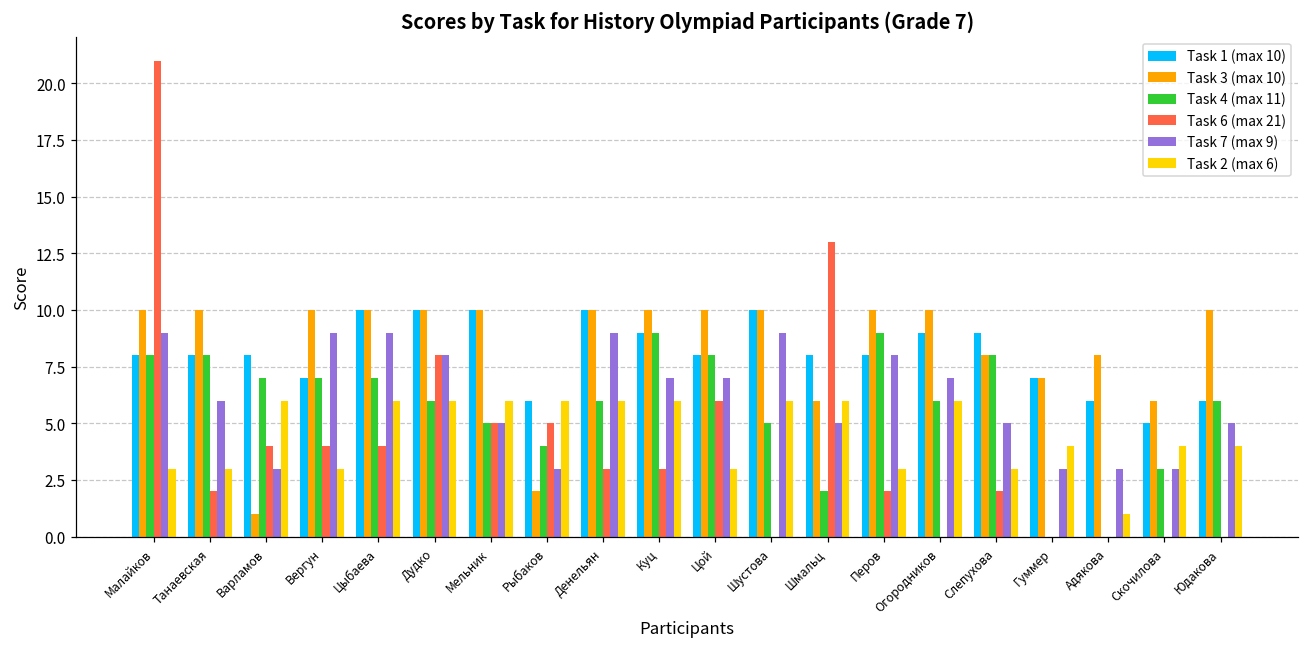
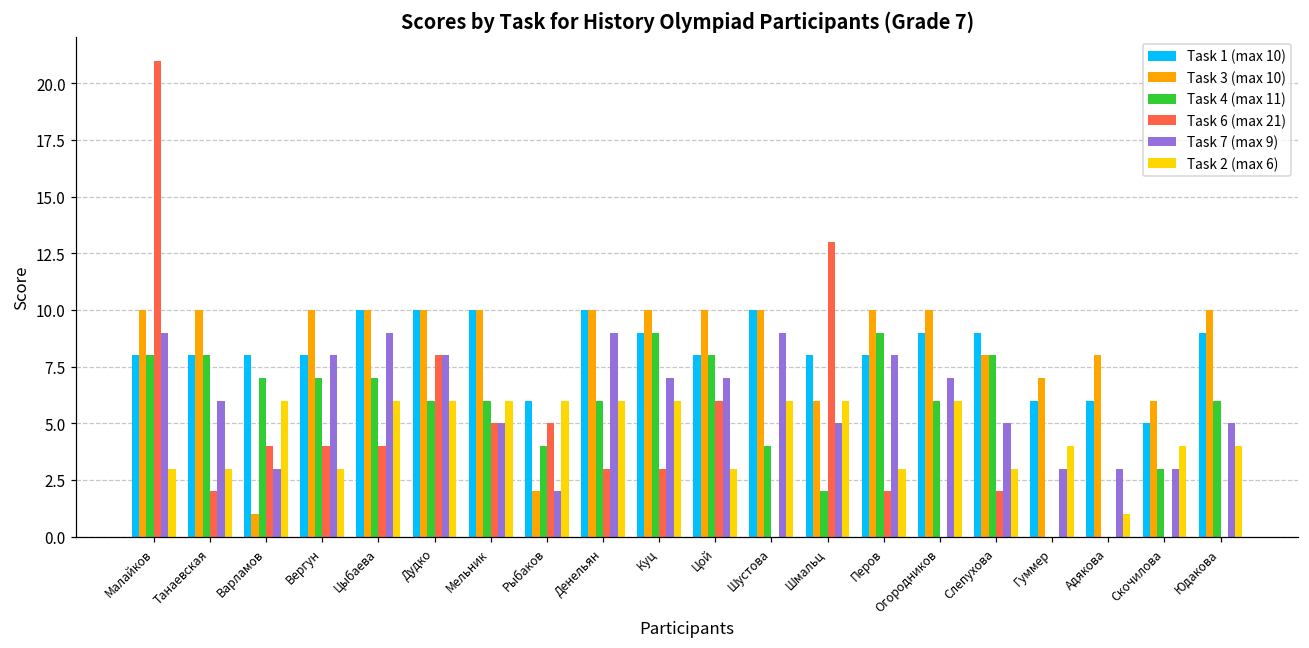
Task 1 (max 10), Вергун: 7 -> 8
Task 7 (max 9), Вергун: 9 -> 8
Task 4 (max 11), Мельник: 5 -> 6
Task 7 (max 9), Рыбаков: 3 -> 2
Task 4 (max 11), Шустова: 5 -> 4
Task 1 (max 10), Гуммер: 7 -> 6
Task 1 (max 10), Юдакова: 6 -> 9
